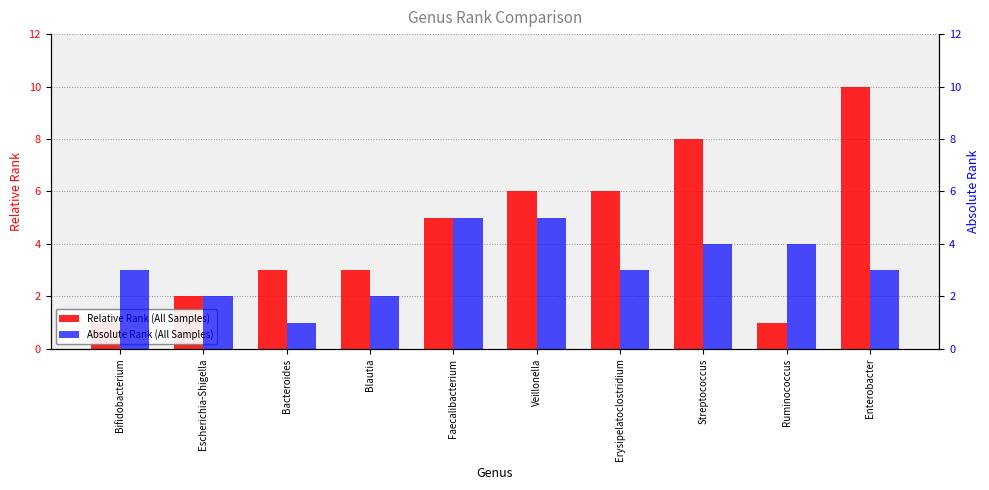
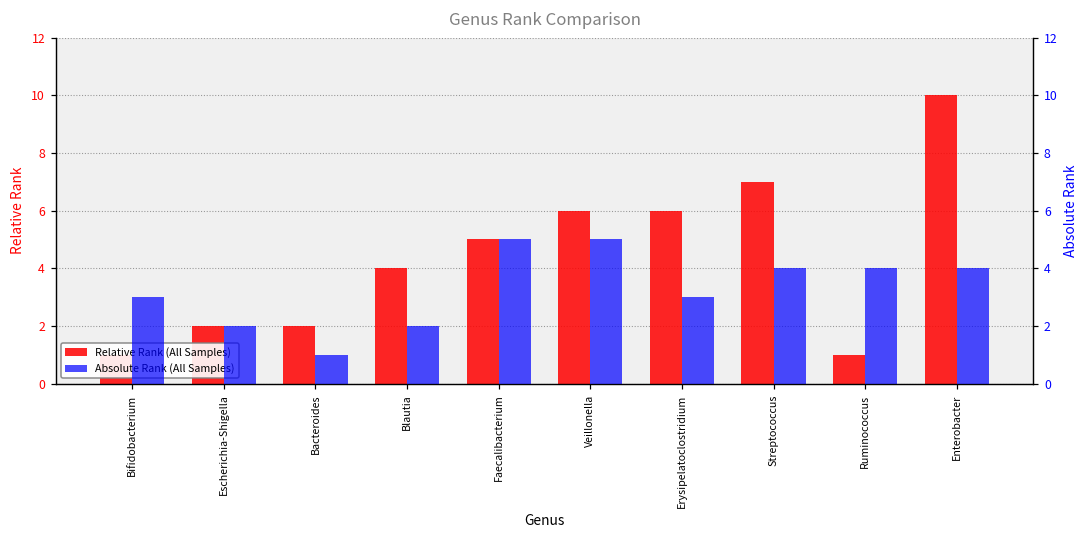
Relative Rank (All Samples), Bacteroides: 3 -> 2
Relative Rank (All Samples), Blautia: 3 -> 4
Relative Rank (All Samples), Streptococcus: 8 -> 7
Absolute Rank (All Samples), Enterobacter: 3 -> 4
